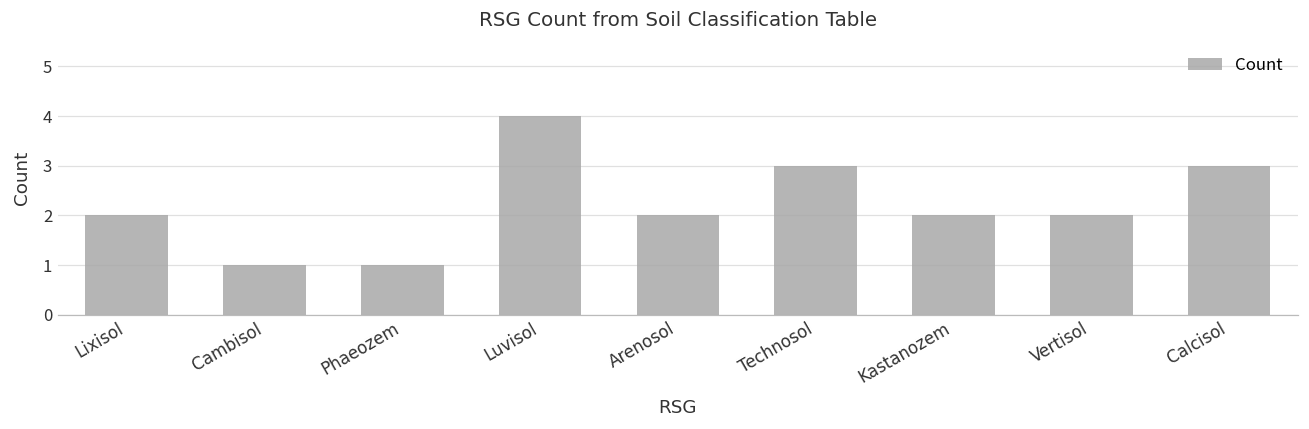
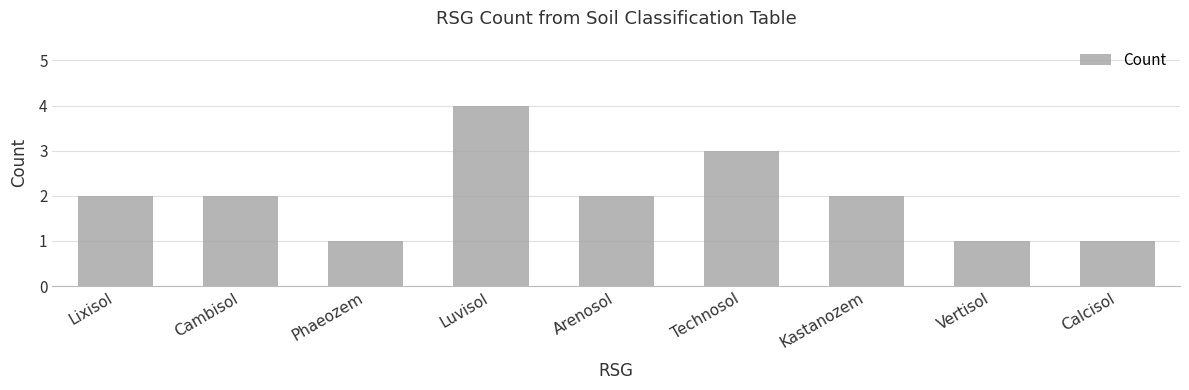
Cambisol: 1 -> 2
Vertisol: 2 -> 1
Calcisol: 3 -> 1
